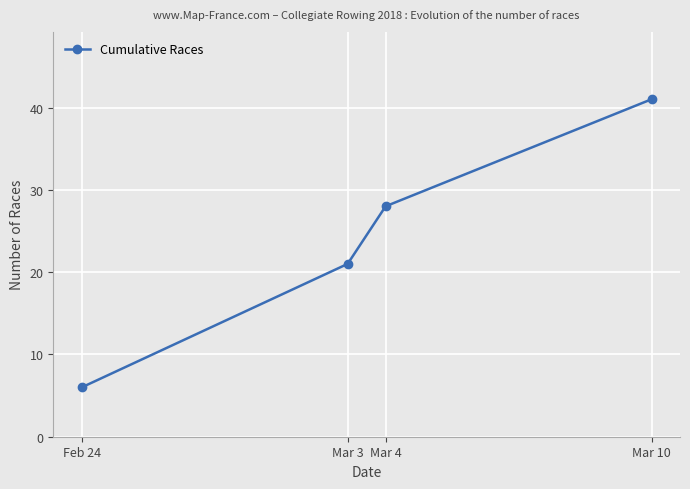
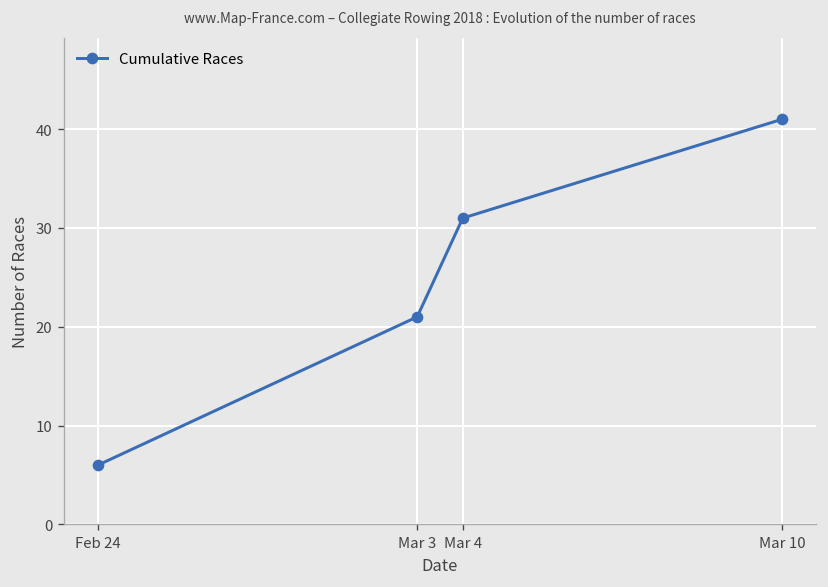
Mar 4: 28 -> 31
